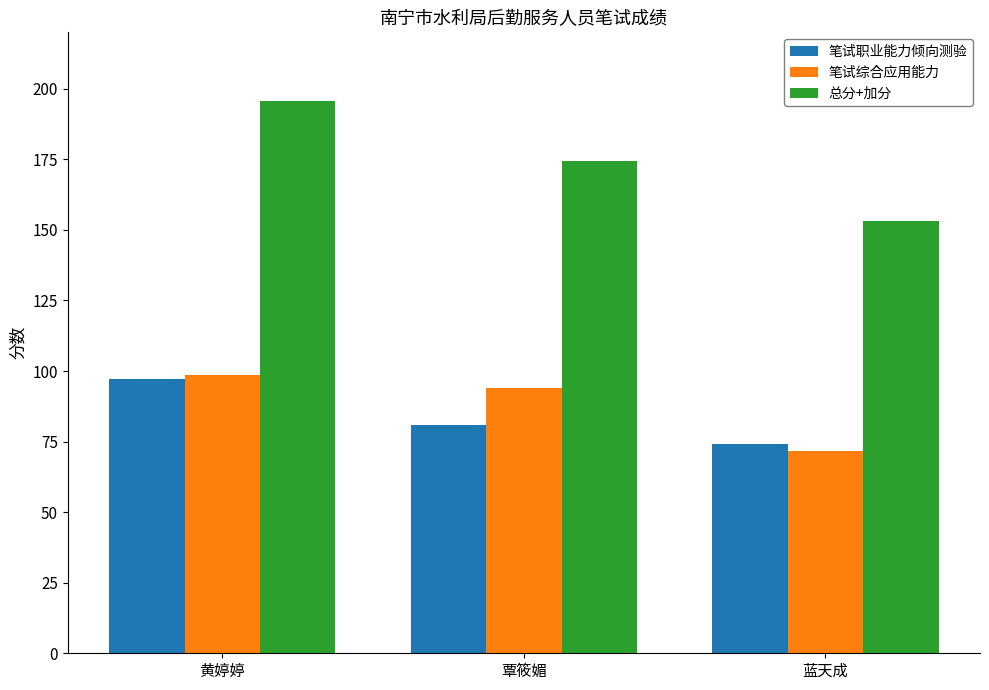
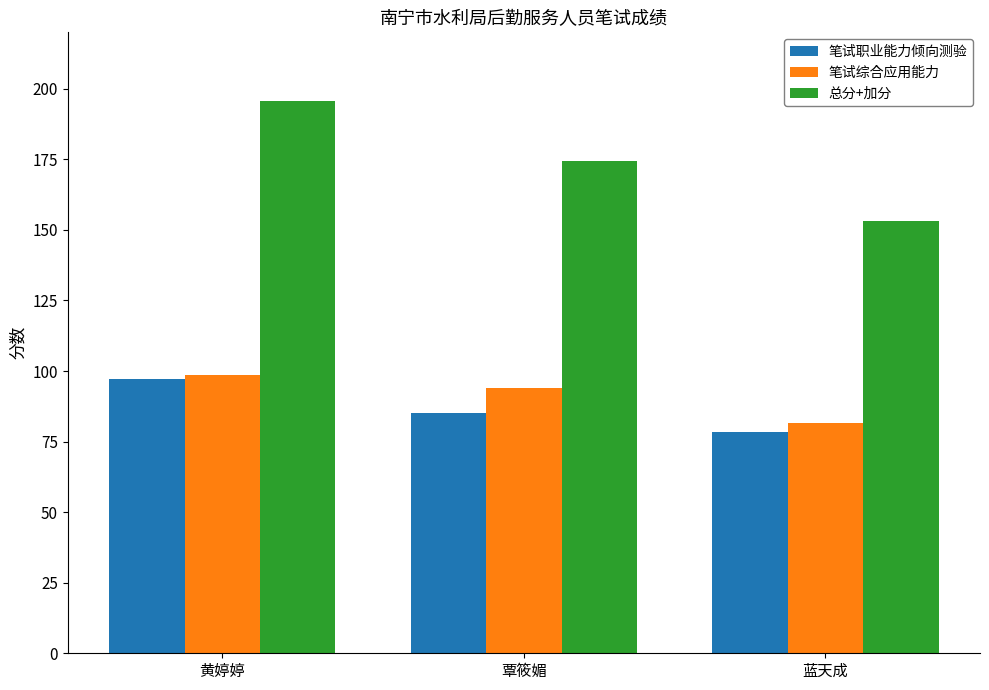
笔试职业能力倾向测验, 覃筱媚: 81 -> 85
笔试职业能力倾向测验, 蓝天成: 74 -> 79
笔试综合应用能力, 蓝天成: 72 -> 82
